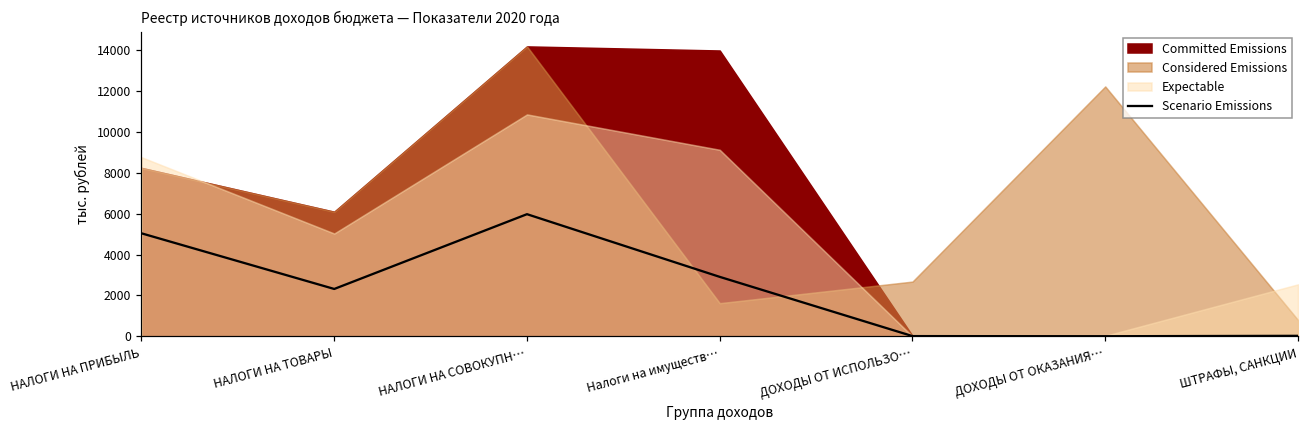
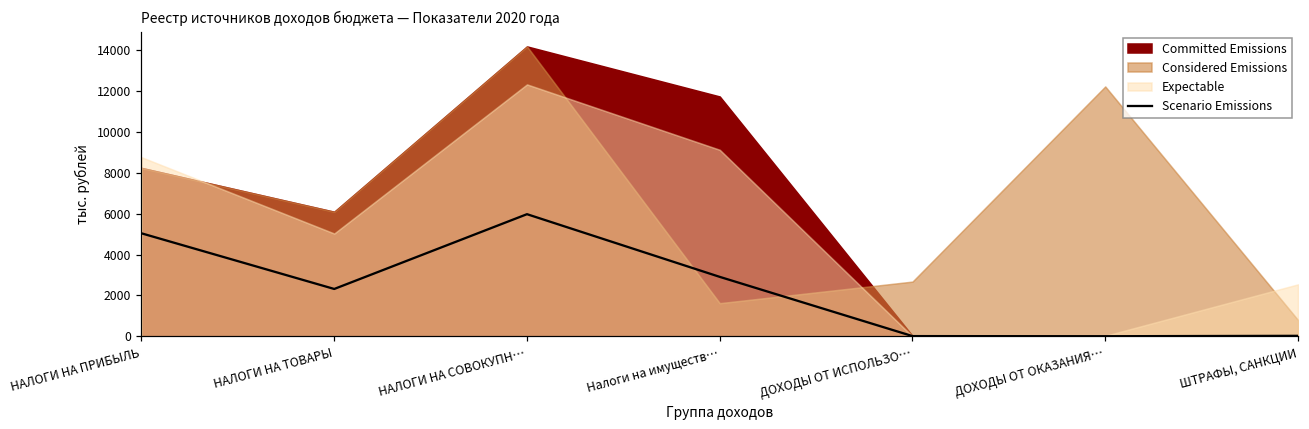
Expectable, НАЛОГИ НА СОВОКУПН…: 10900 -> 12300
Committed Emissions, Налоги на имуществ…: 14000 -> 11700
